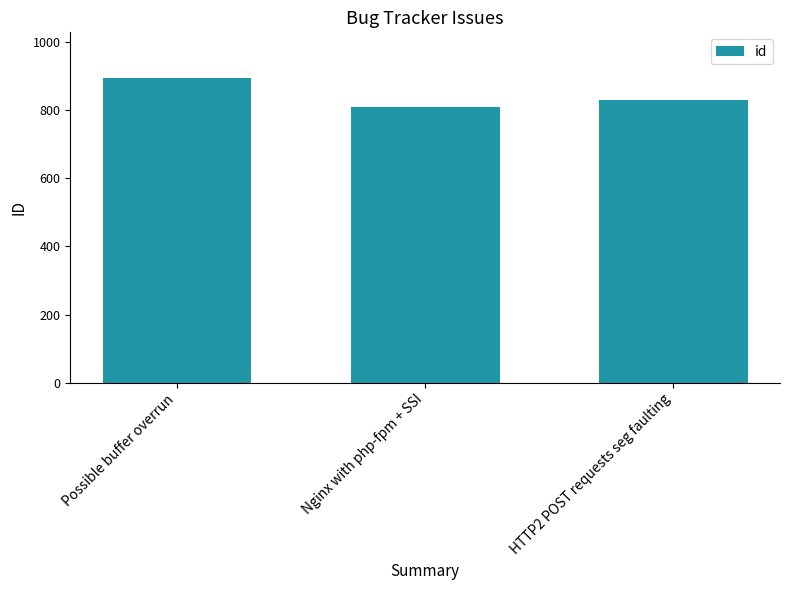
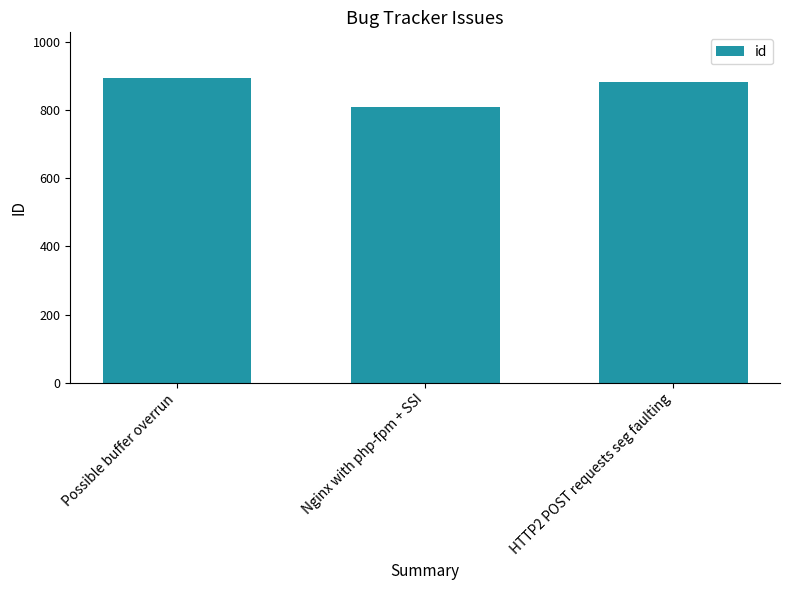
HTTP2 POST requests seg faulting: 830 -> 880
